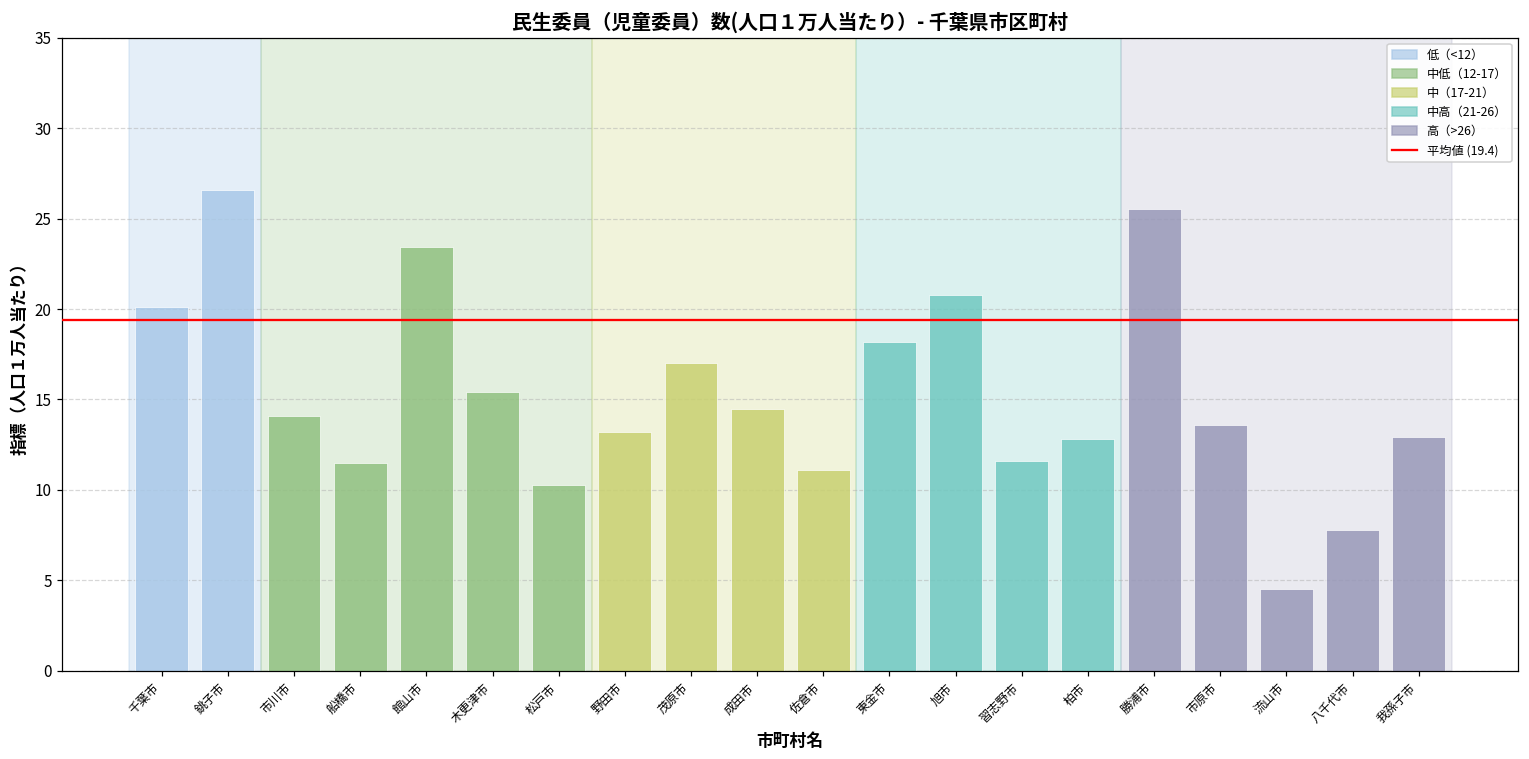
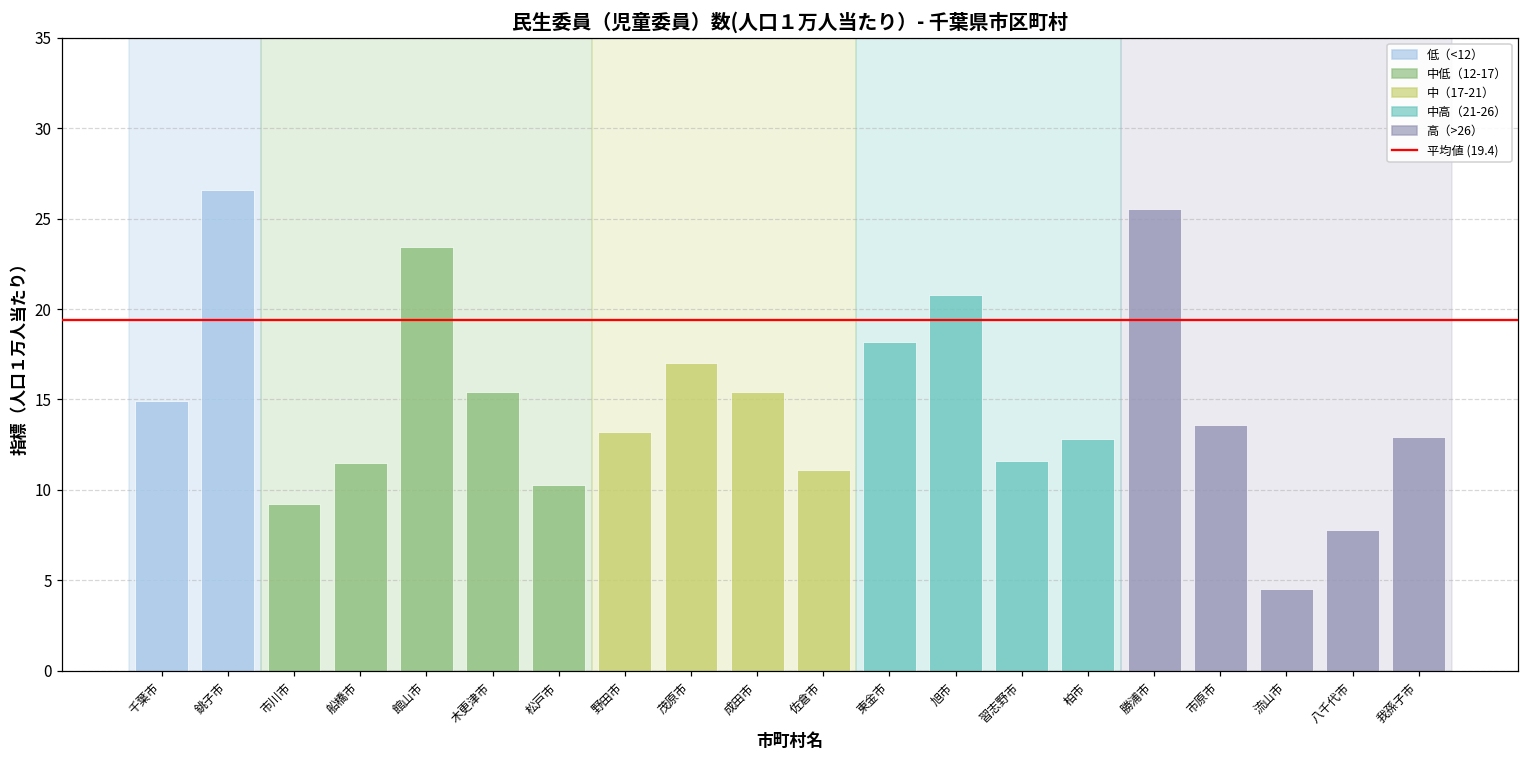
千葉市: 20.1 -> 14.9
市川市: 14.1 -> 9.2
成田市: 14.5 -> 15.4
